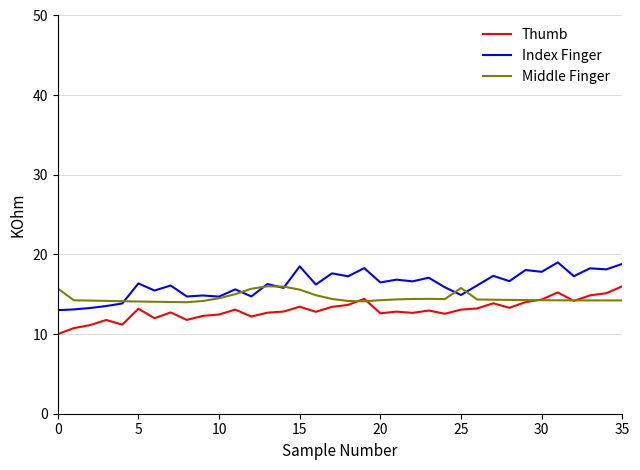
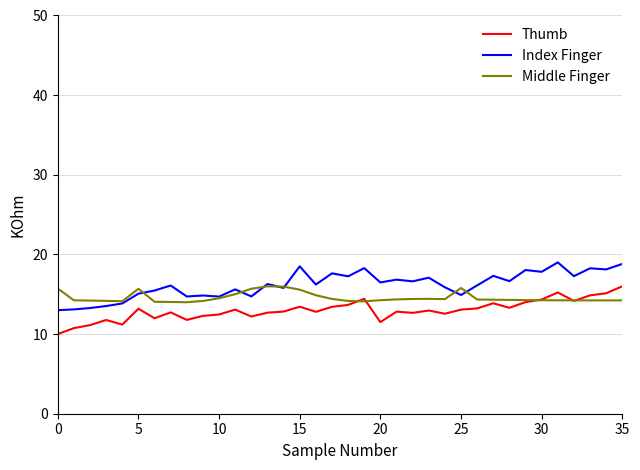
Index Finger, 5: 16 -> 15
Middle Finger, 5: 14 -> 16
Thumb, 20: 13 -> 11
